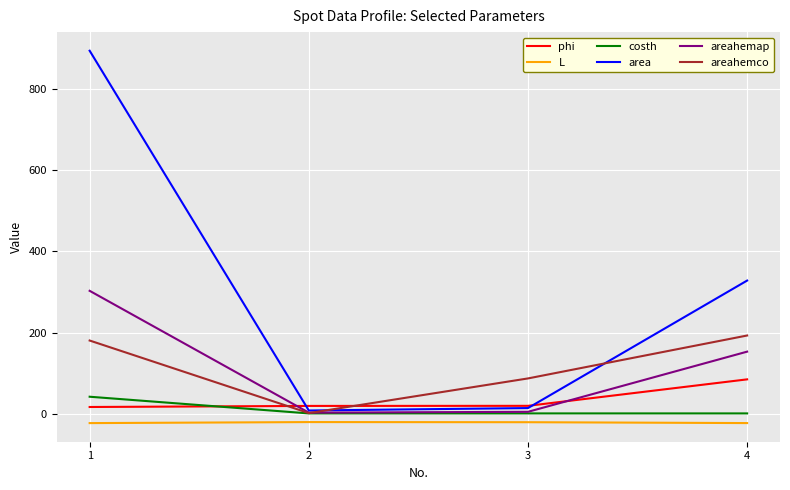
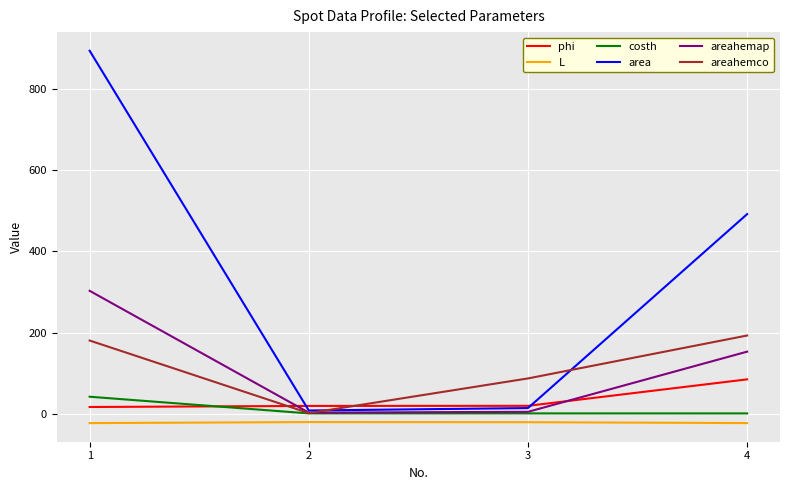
area, 4: 330 -> 490
